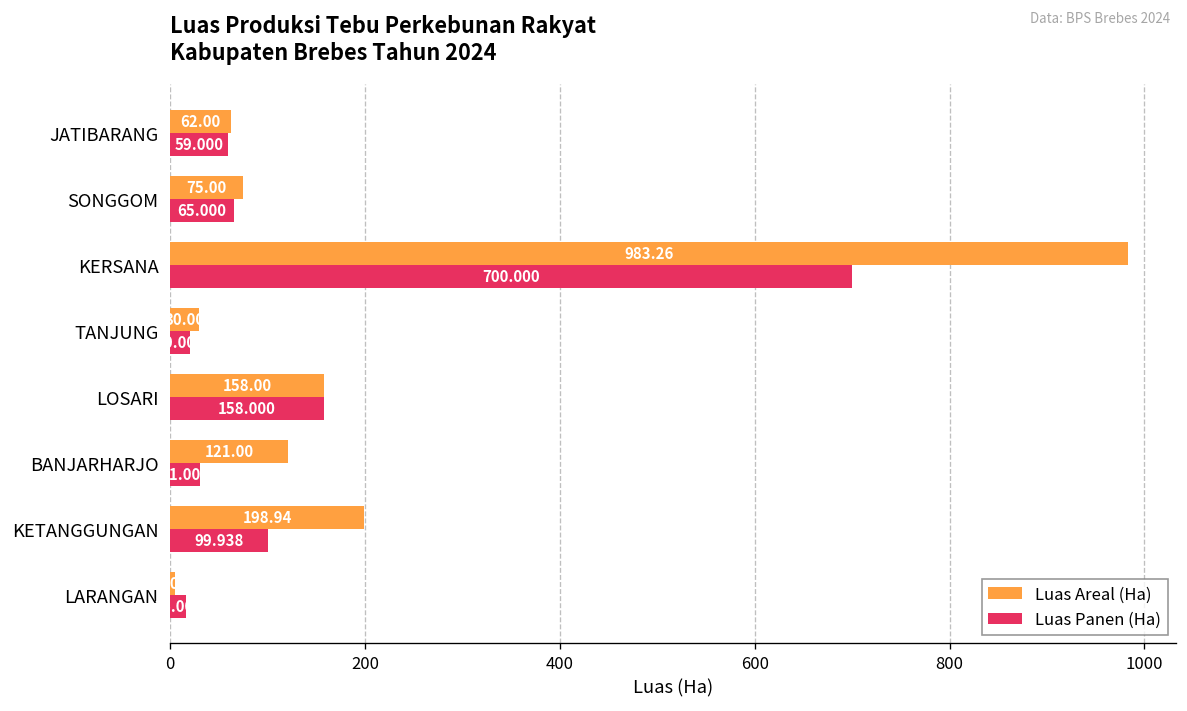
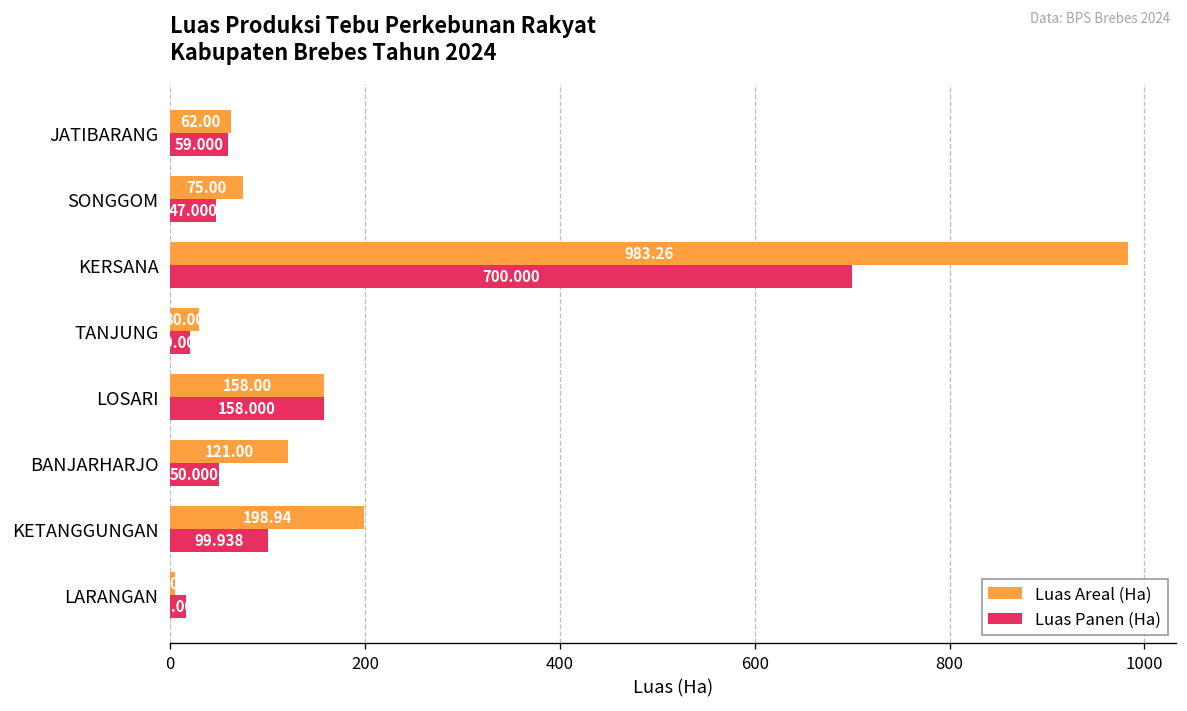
Luas Panen (Ha), SONGGOM: 65.000 -> 47.000
Luas Panen (Ha), BANJARHARJO: 31.000 -> 50.000
